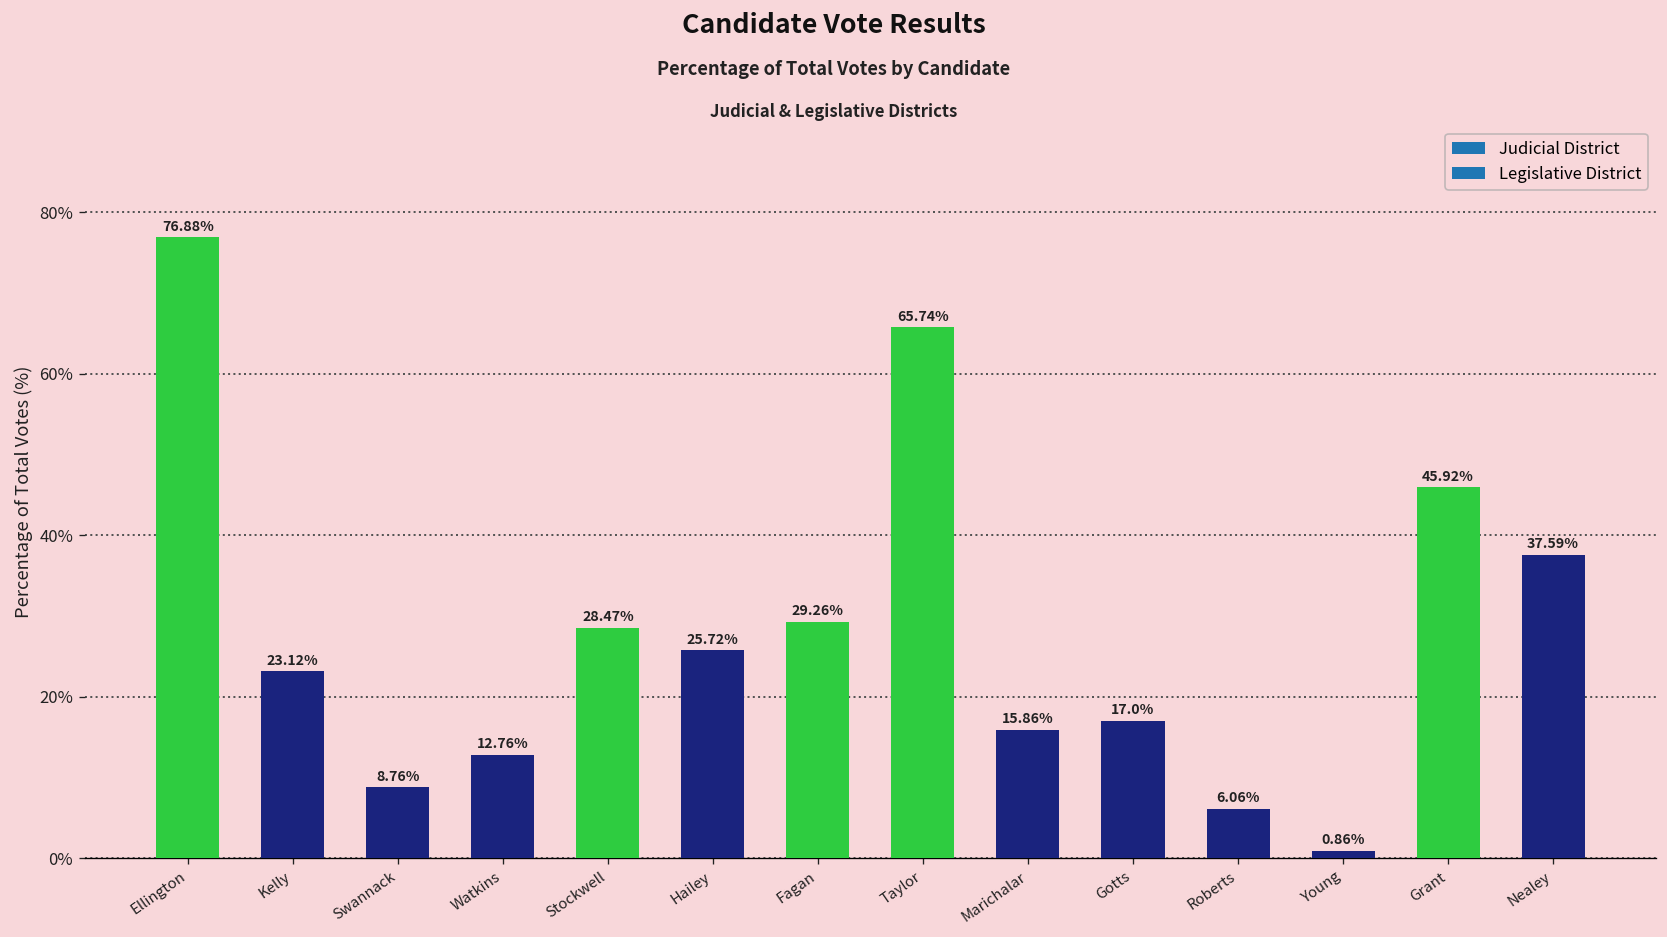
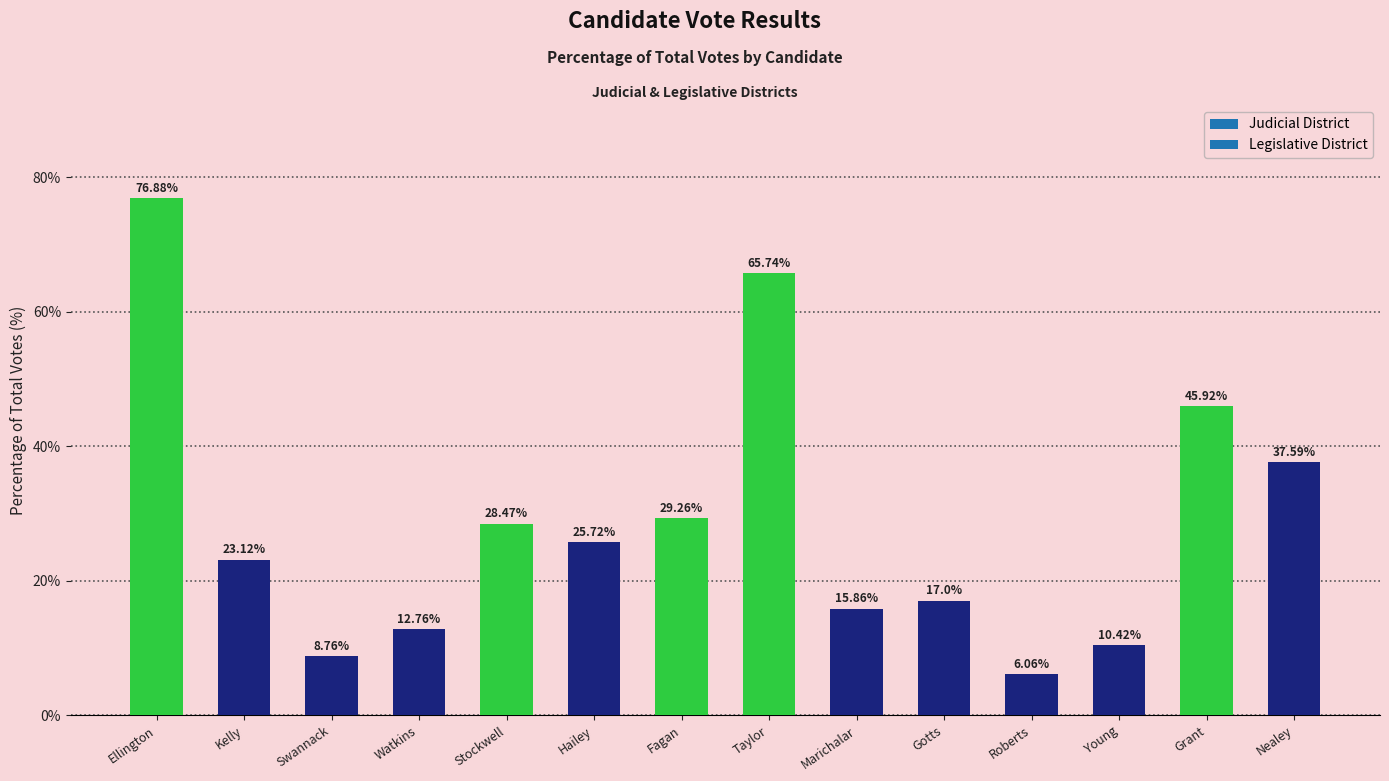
Young: 0.86% -> 10.42%
